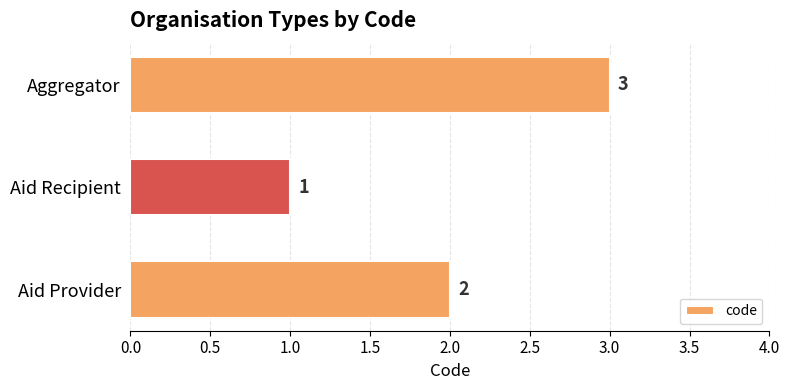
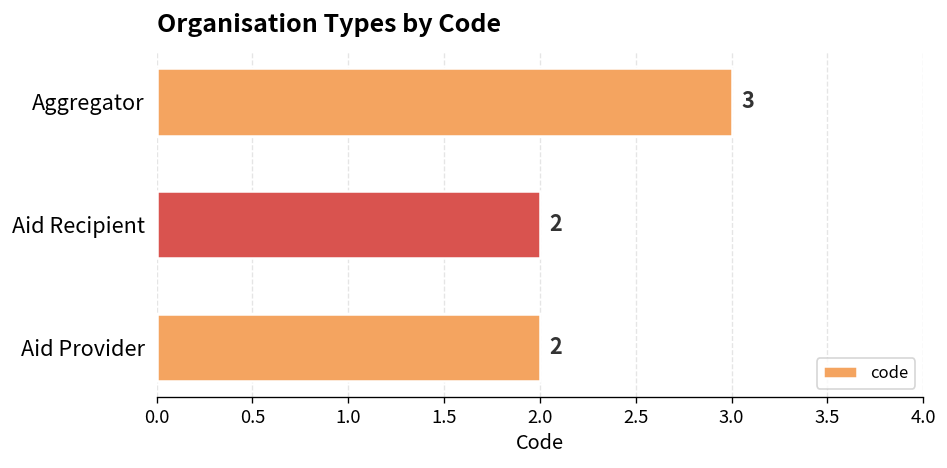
Aid Recipient: 1 -> 2
